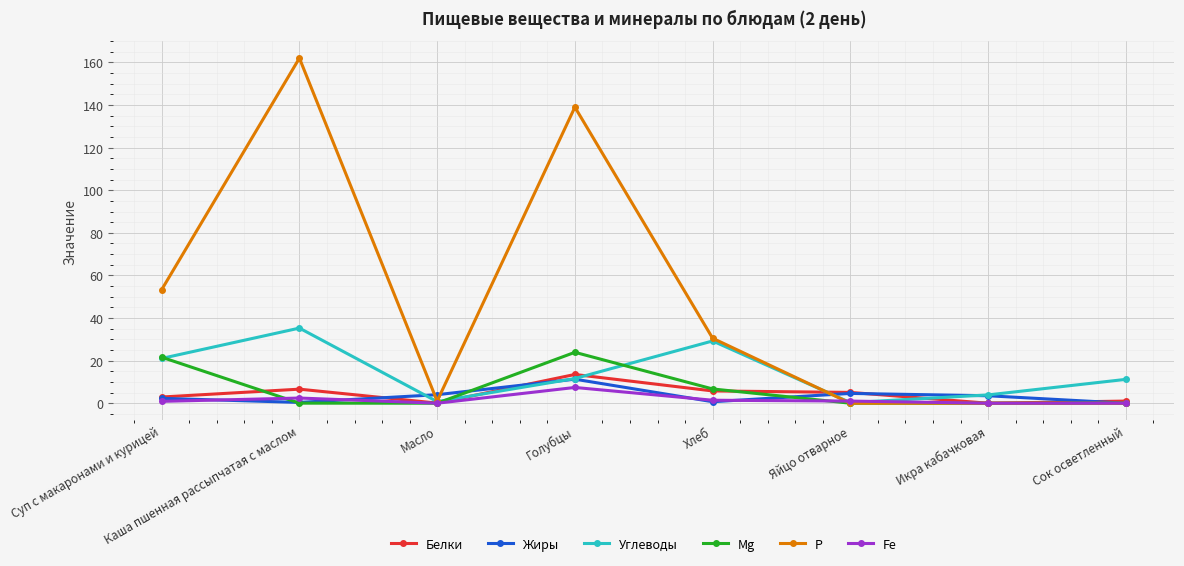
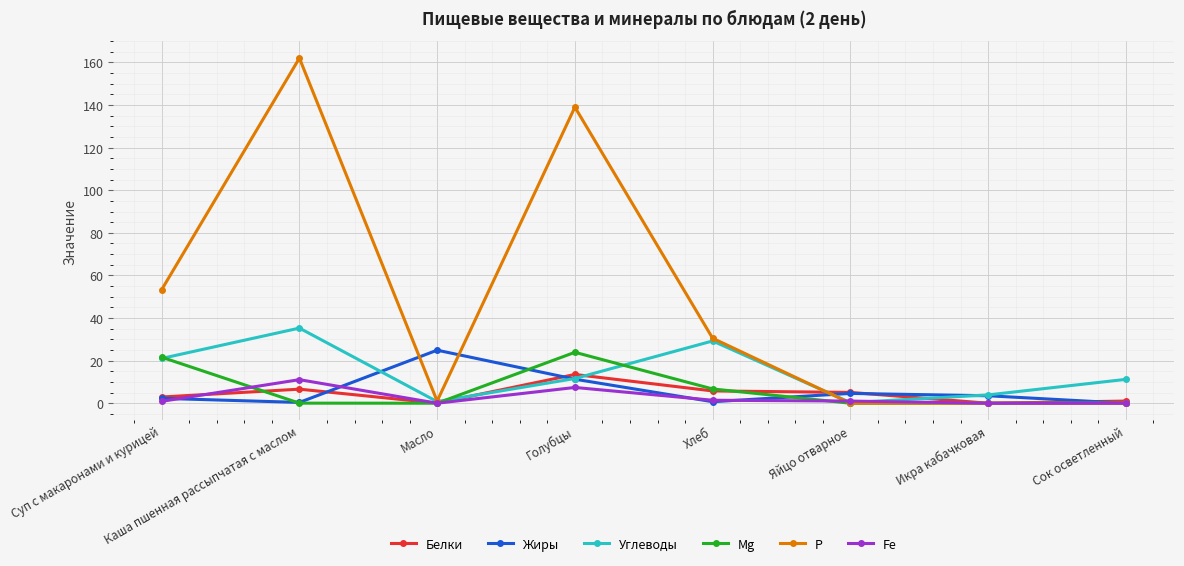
Fe, Каша пшенная рассыпчатая с маслом: 2 -> 11
Жиры, Масло: 4 -> 25
